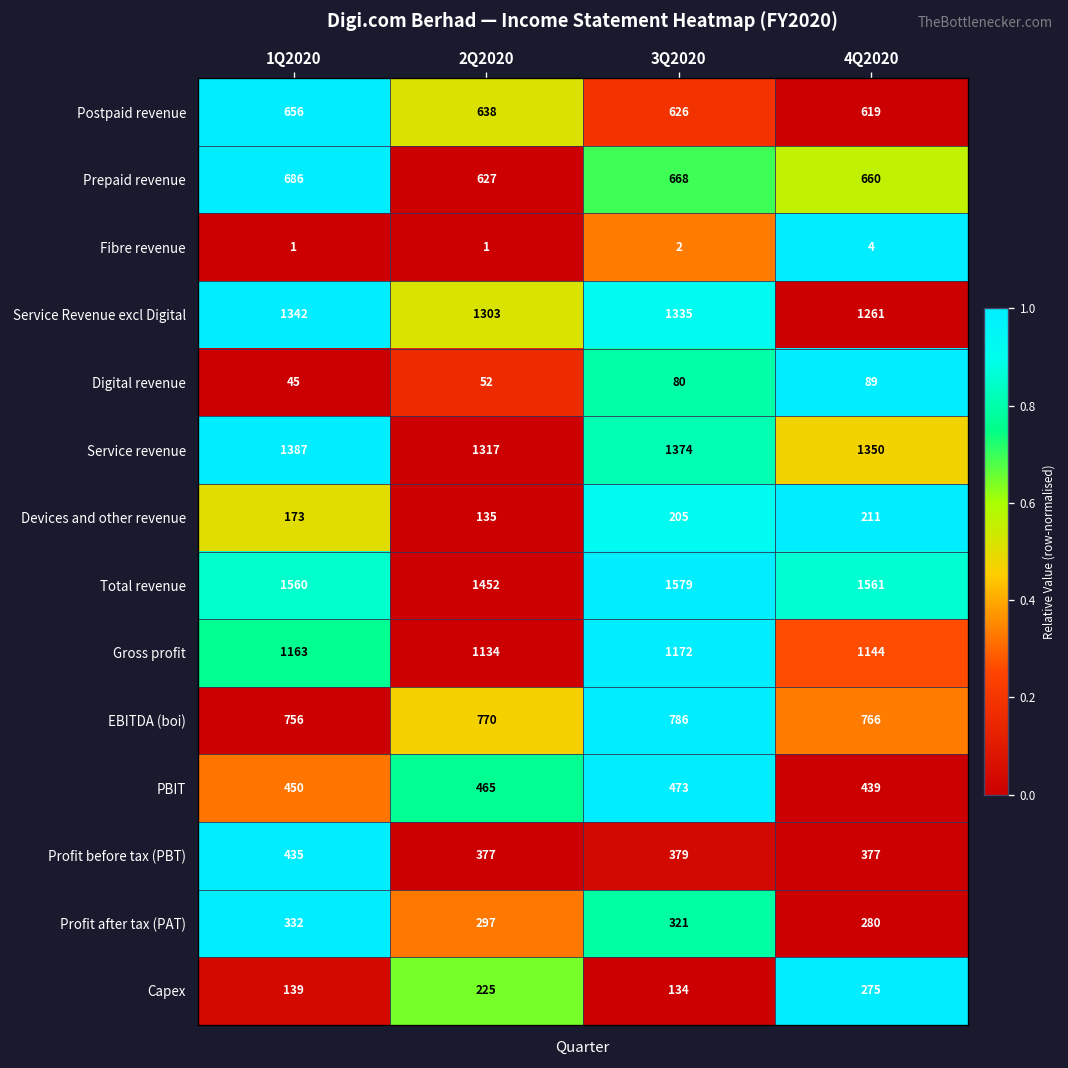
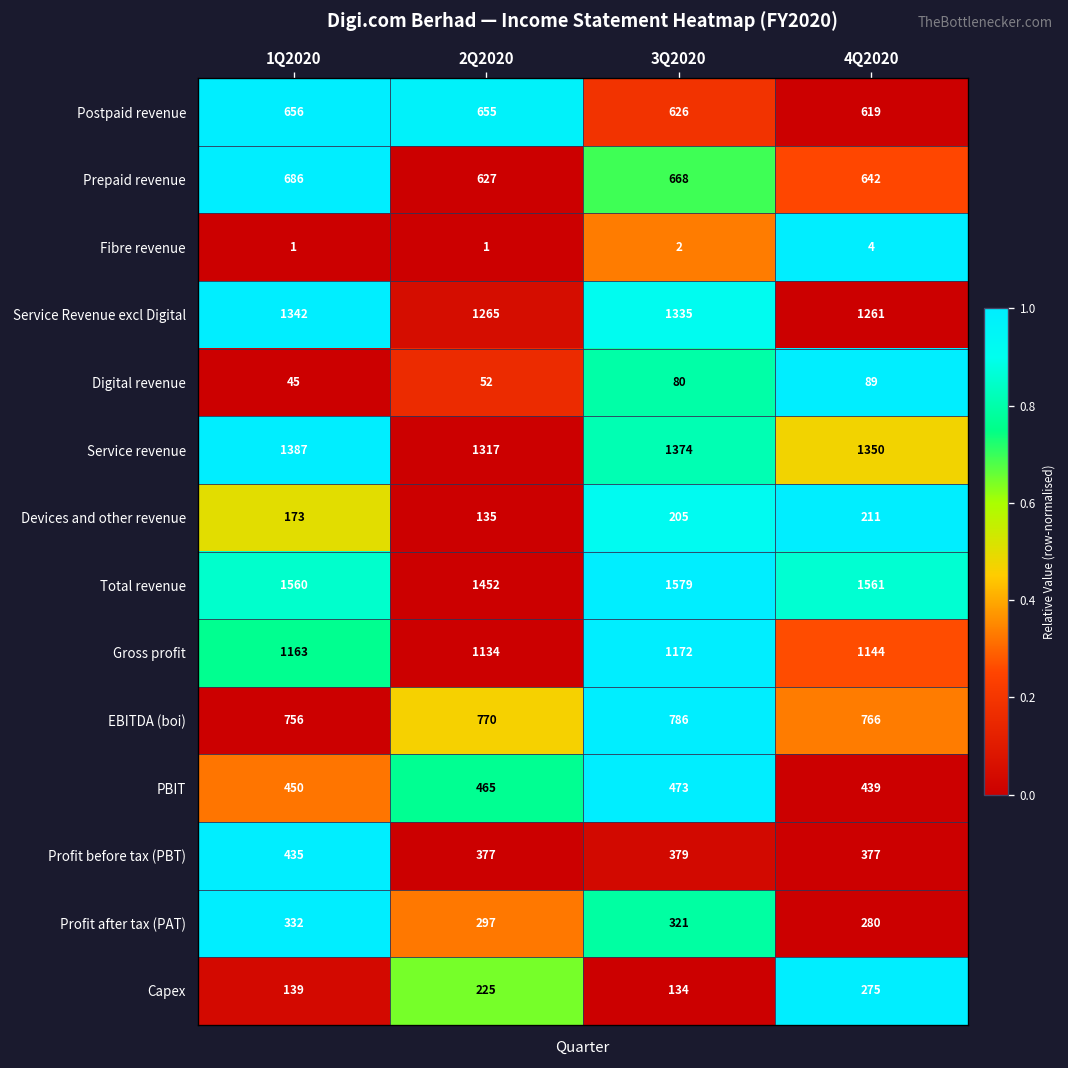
Postpaid revenue, 2Q2020: 638 -> 655
Prepaid revenue, 4Q2020: 660 -> 642
Service Revenue excl Digital, 2Q2020: 1303 -> 1265
